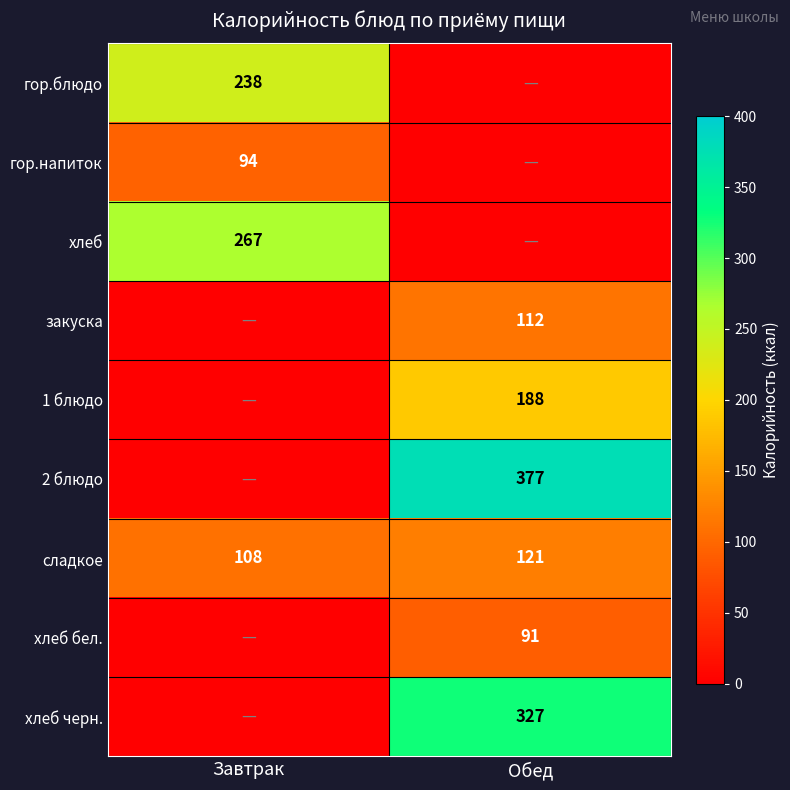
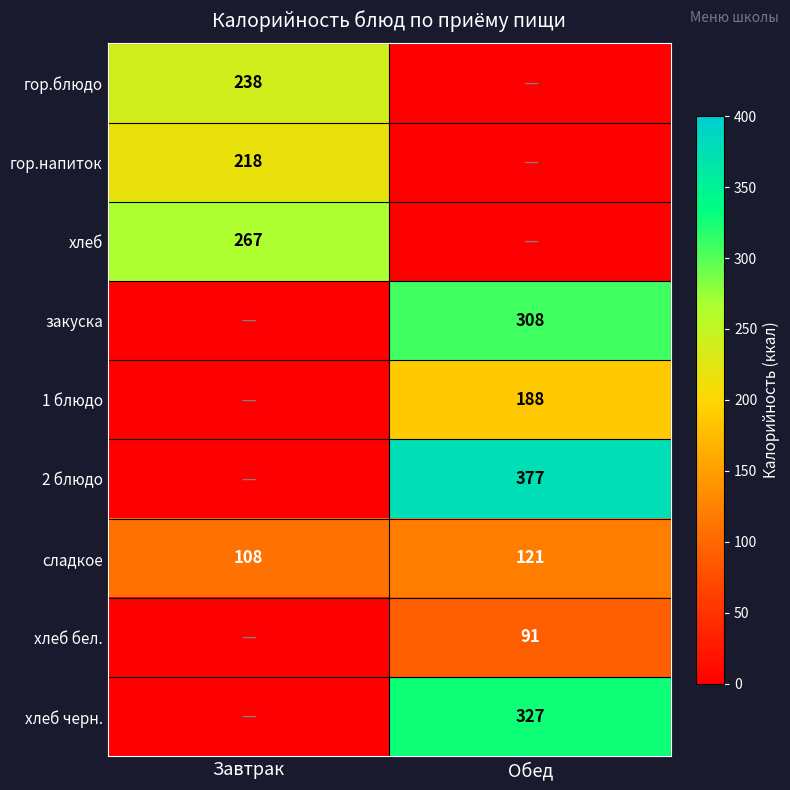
гор.напиток, Завтрак: 94 -> 218
закуска, Обед: 112 -> 308
